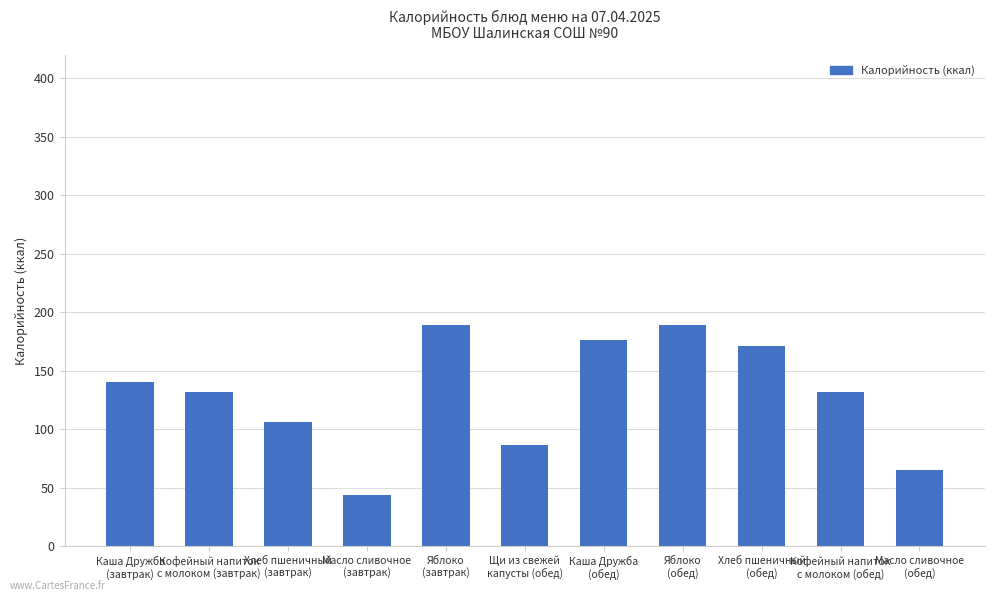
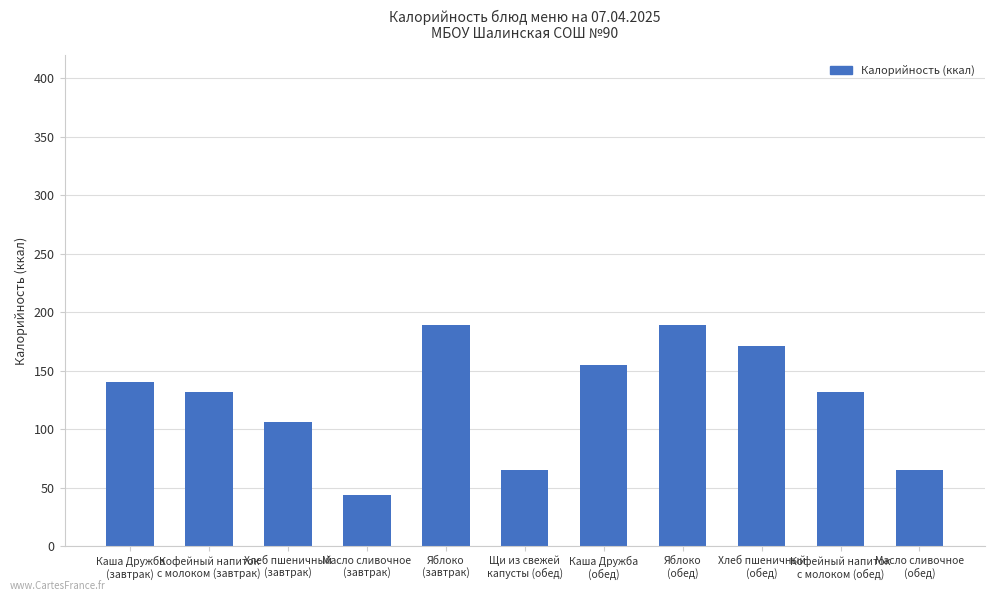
Щи из свежей капусты (обед): 86 -> 65
Каша Дружба (обед): 176 -> 155
